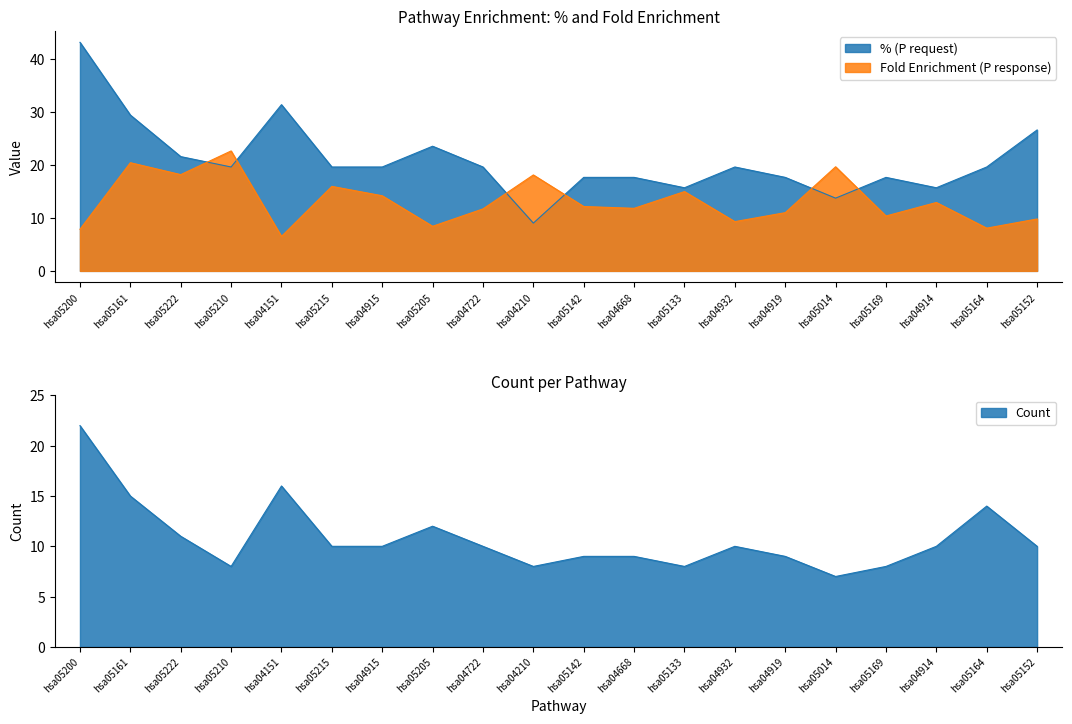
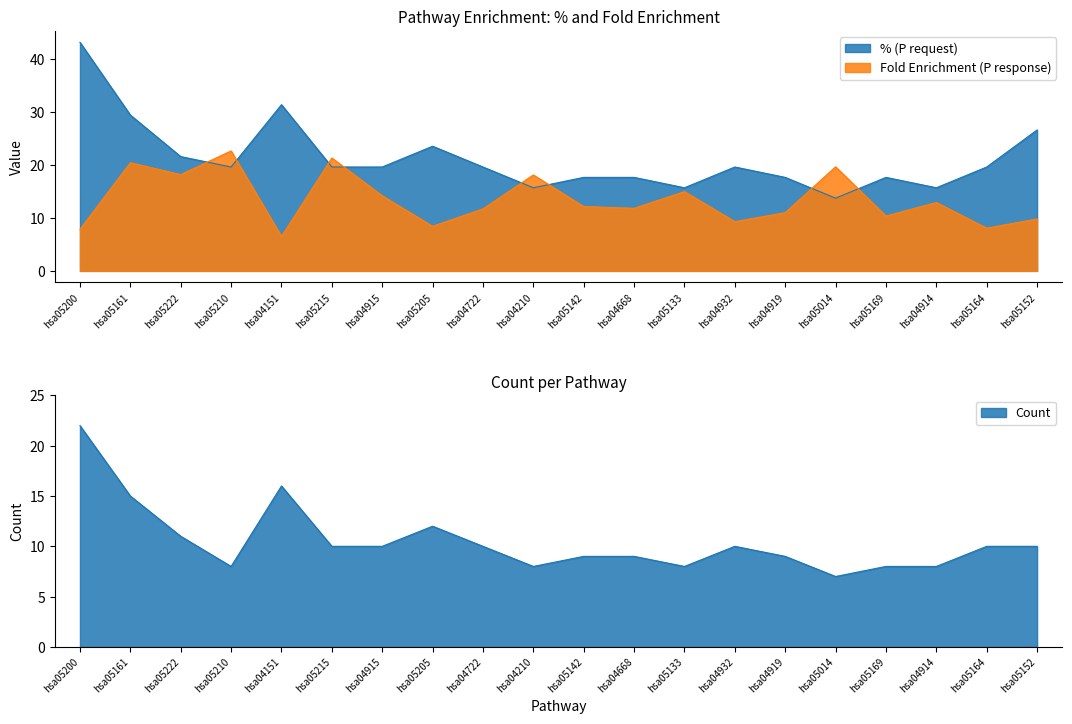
Pathway Enrichment: % and Fold Enrichment, Fold Enrichment (P response), hsa05215: 16 -> 21
Pathway Enrichment: % and Fold Enrichment, % (P request), hsa04210: 9 -> 16
Count per Pathway, hsa04914: 10 -> 8
Count per Pathway, hsa05164: 14 -> 10
